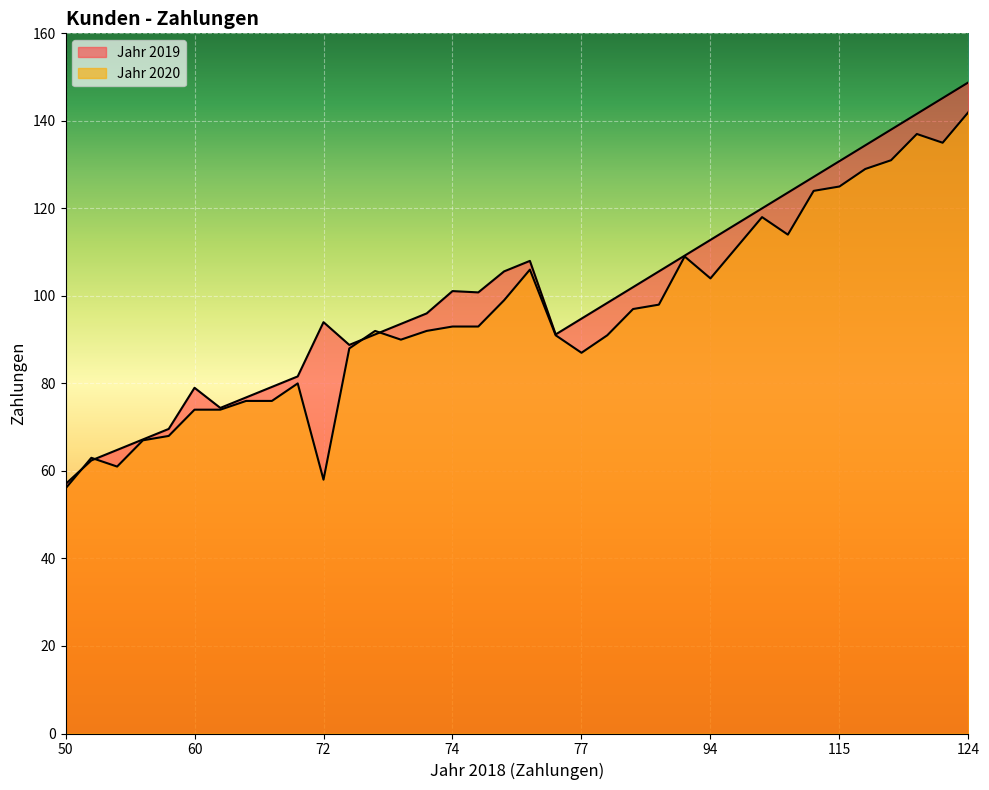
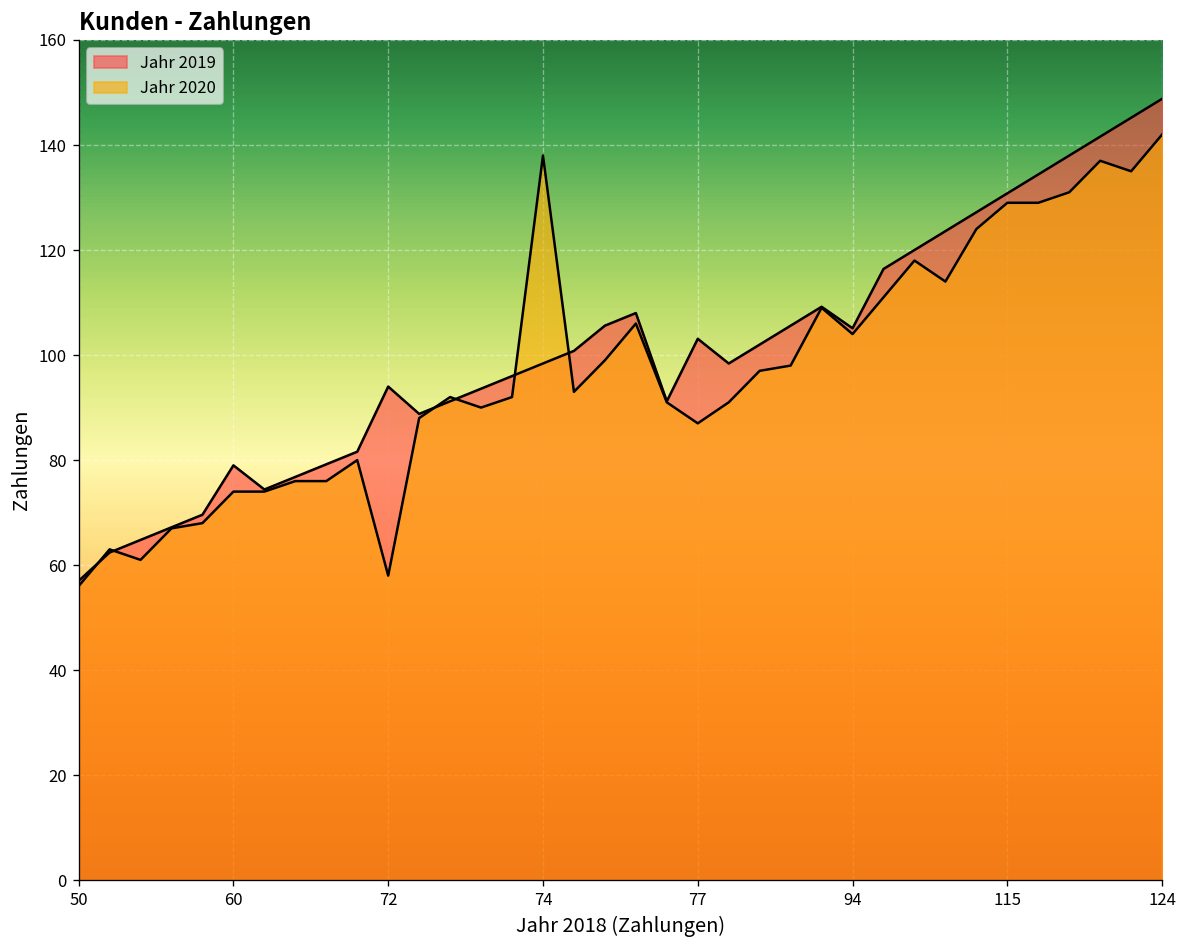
Jahr 2019, 74: 101 -> 98
Jahr 2020, 74: 93 -> 138
Jahr 2019, 77: 95 -> 103
Jahr 2019, 94: 113 -> 105
Jahr 2020, 115: 125 -> 129
